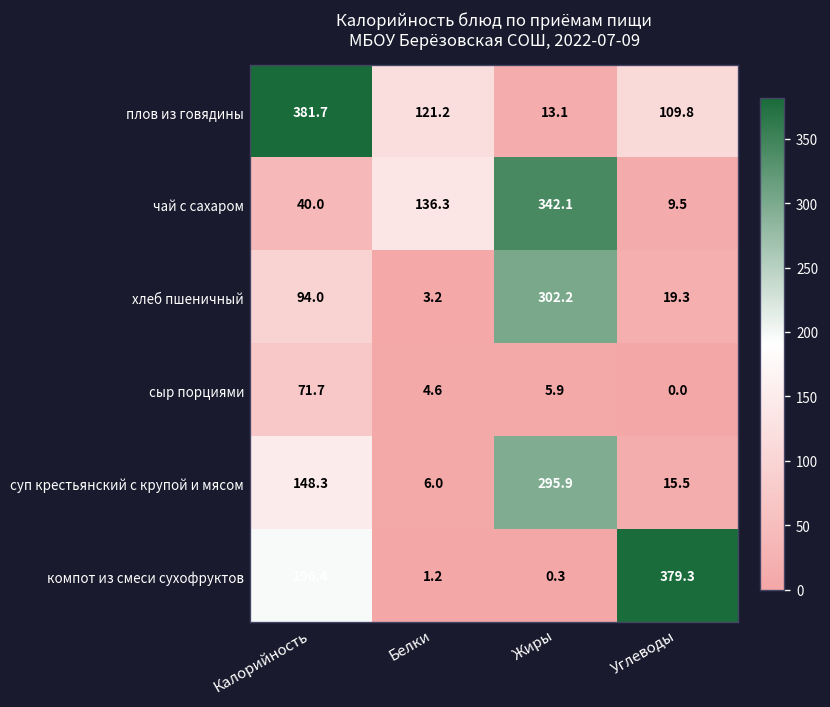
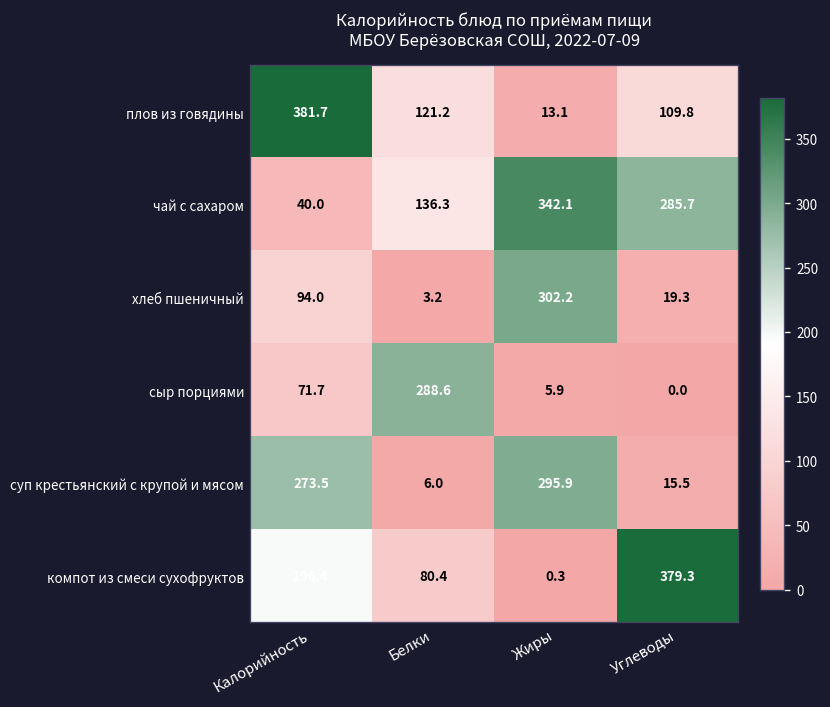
чай с сахаром, Углеводы: 9.5 -> 285.7
сыр порциями, Белки: 4.6 -> 288.6
суп крестьянский с крупой и мясом, Калорийность: 148.3 -> 273.5
компот из смеси сухофруктов, Белки: 1.2 -> 80.4
